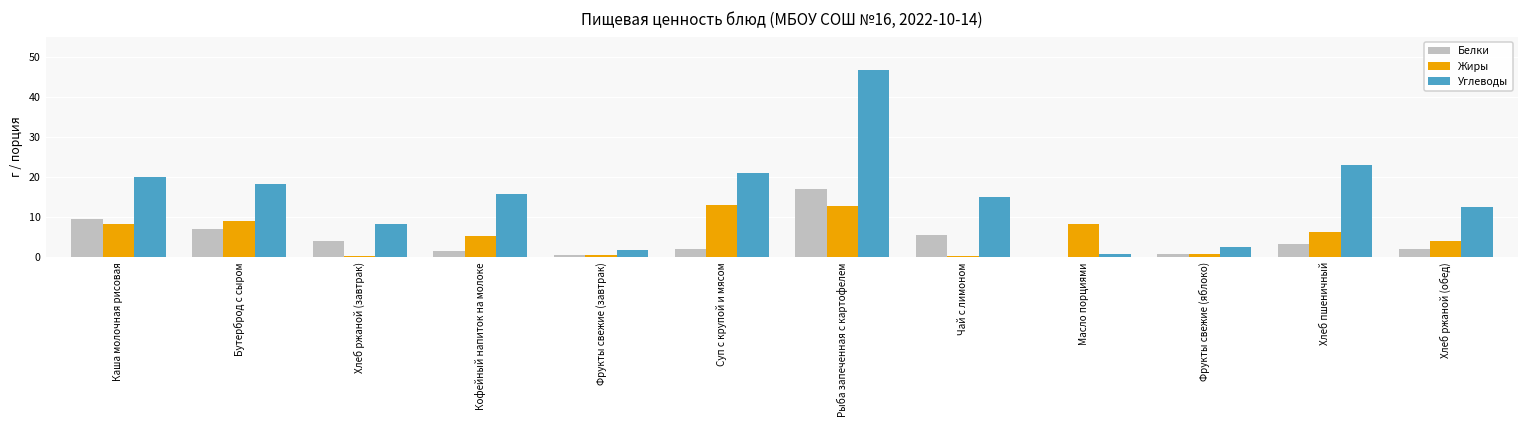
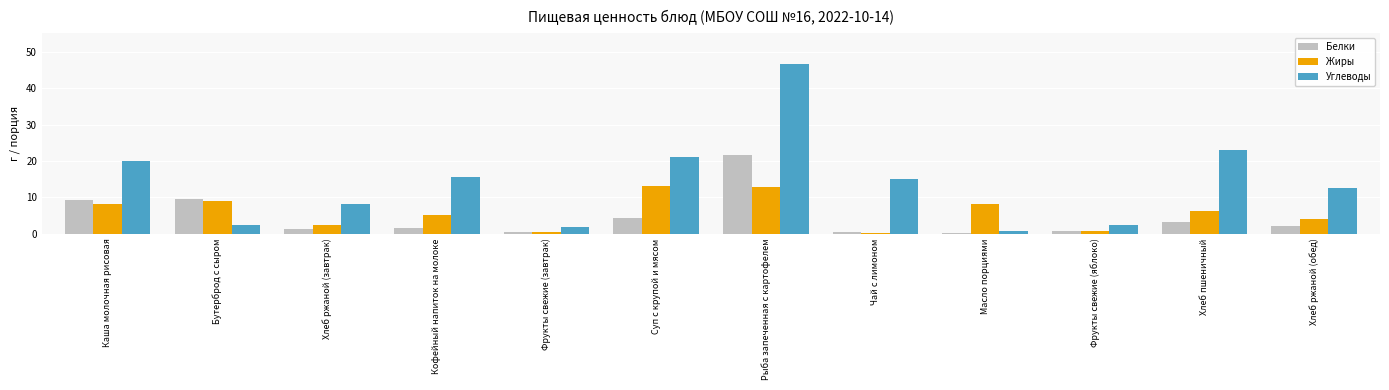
Белки, Бутерброд с сыром: 7 -> 9
Углеводы, Бутерброд с сыром: 18 -> 2
Белки, Хлеб ржаной (завтрак): 4 -> 1
Жиры, Хлеб ржаной (завтрак): 0 -> 2
Белки, Суп с крупой и мясом: 2 -> 4
Белки, Рыба запеченная с картофелем: 17 -> 22
Белки, Чай с лимоном: 6 -> 0
